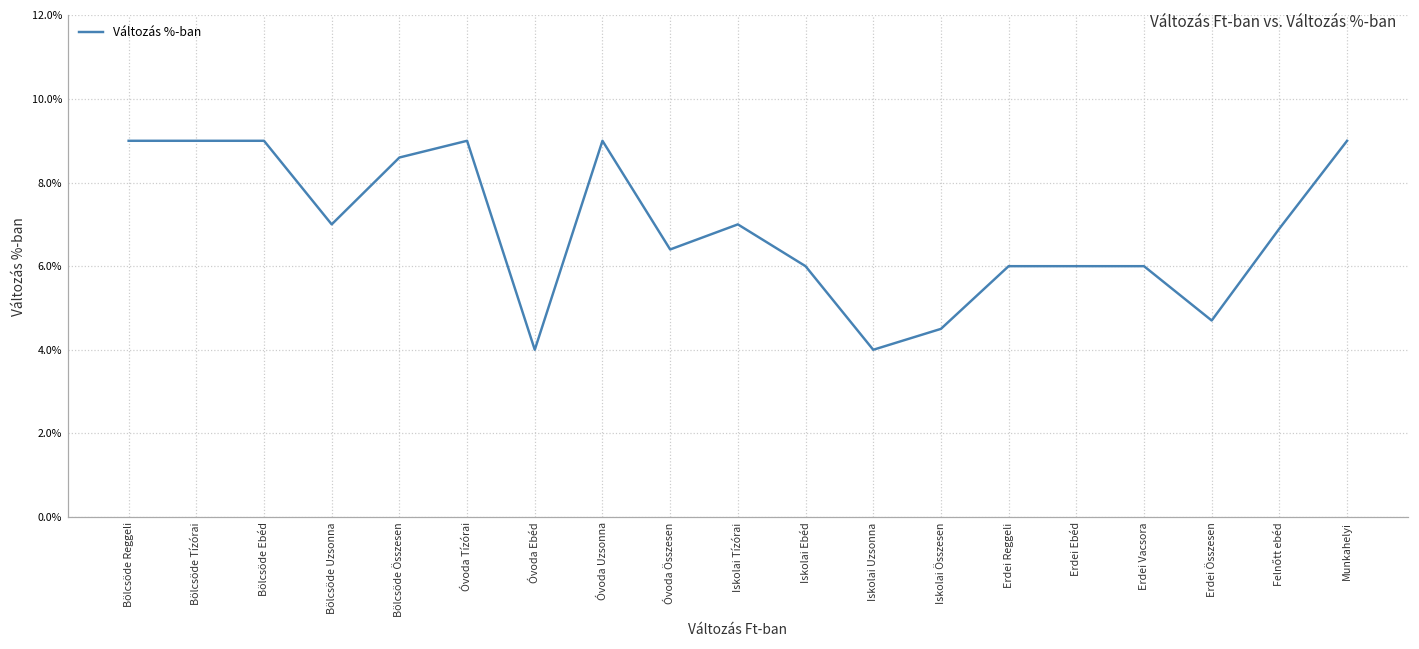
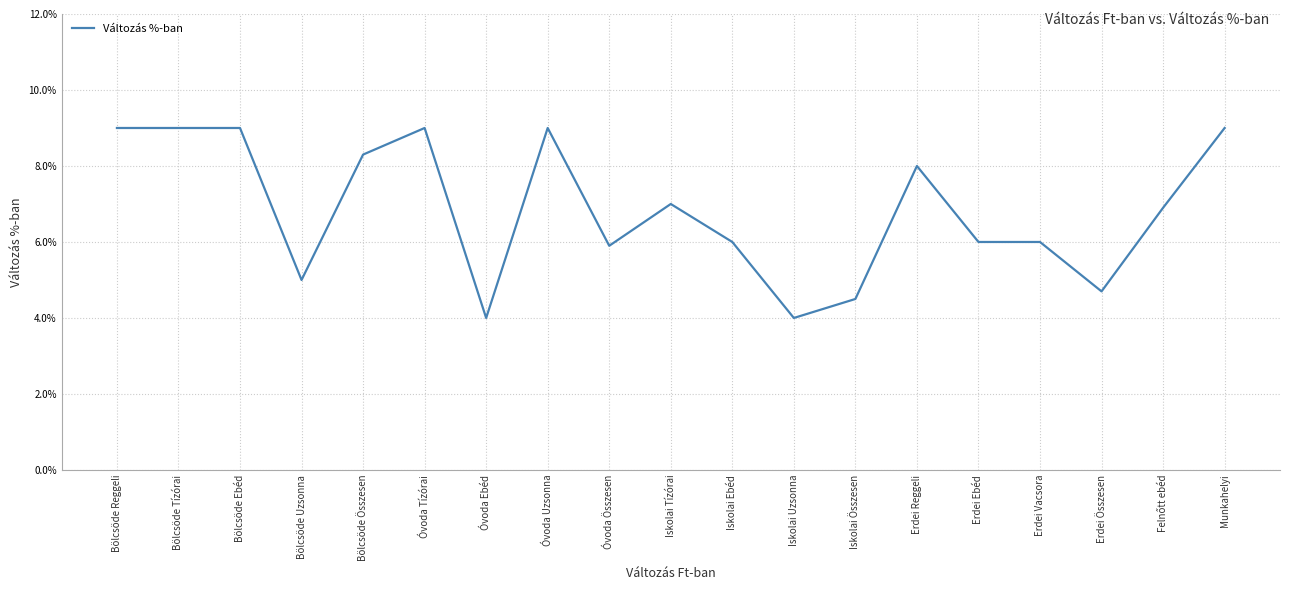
Bölcsöde Uzsonna: 7% -> 5%
Bölcsöde Összesen: 8.6% -> 8.3%
Óvoda Összesen: 6.4% -> 5.9%
Erdei Reggeli: 6% -> 8%
